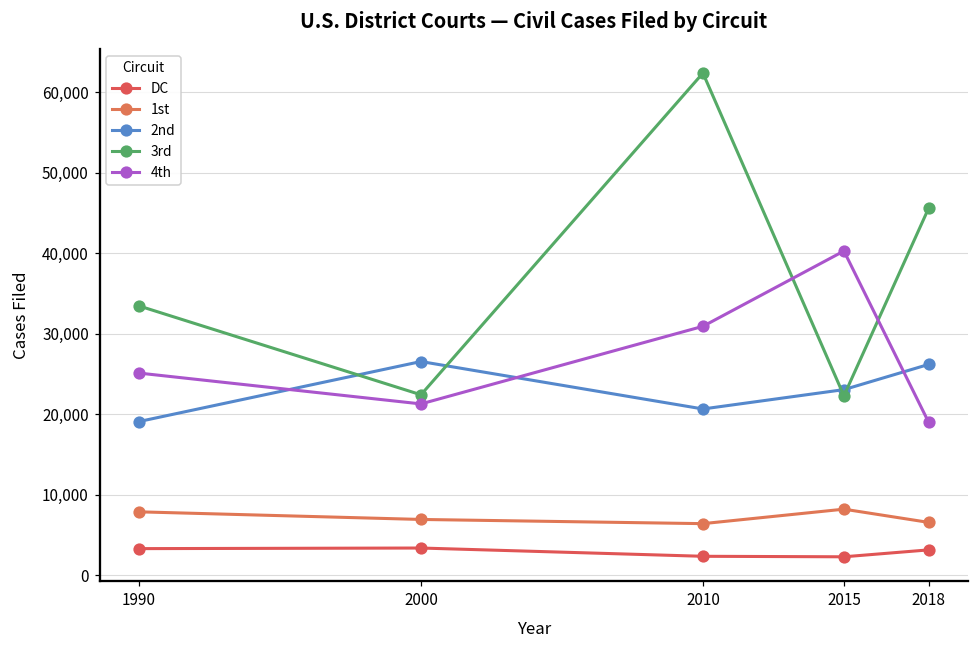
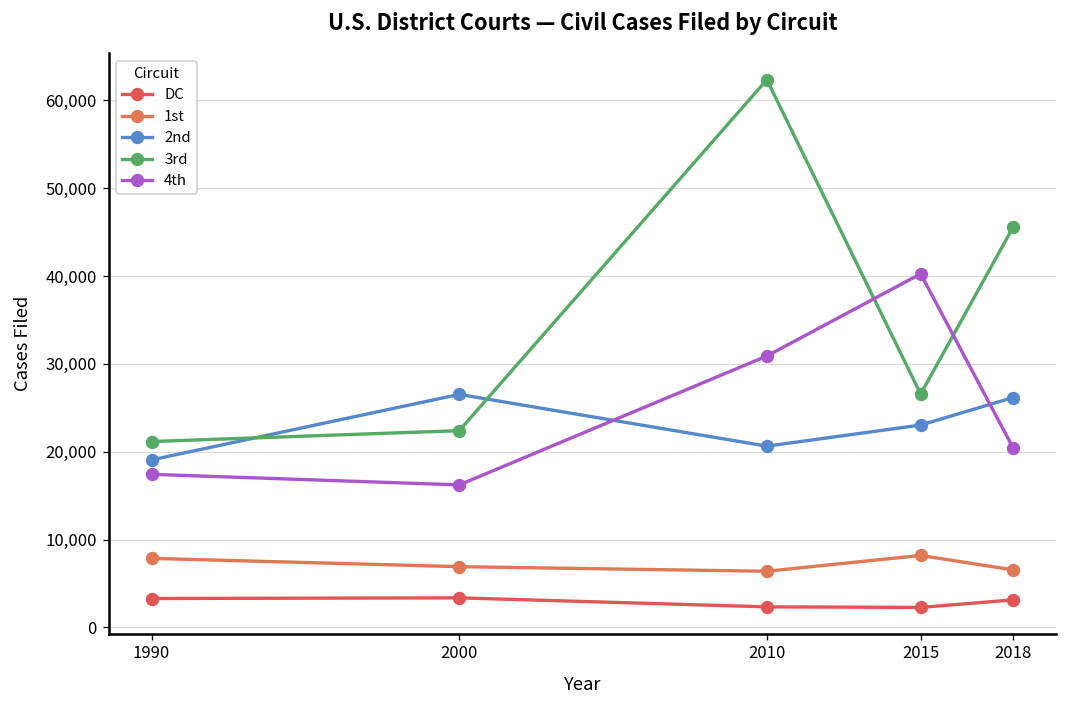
3rd, 1990: 33,000 -> 21,000
4th, 1990: 25,000 -> 17,000
4th, 2000: 21,000 -> 16,000
3rd, 2015: 22,000 -> 27,000
4th, 2018: 19,000 -> 20,000
